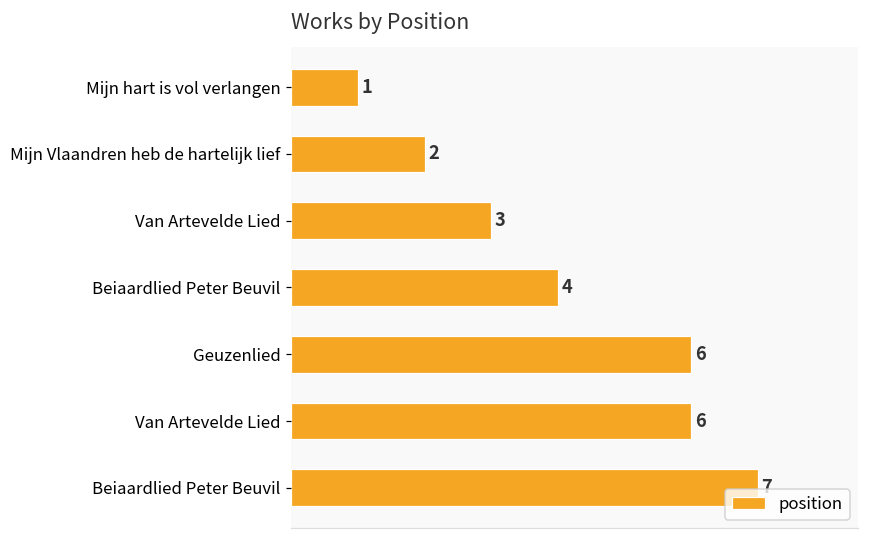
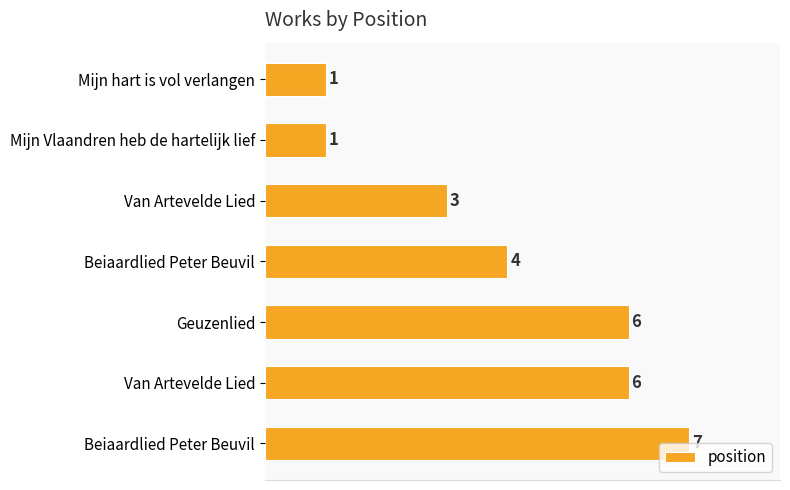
Mijn Vlaandren heb de hartelijk lief: 2 -> 1
